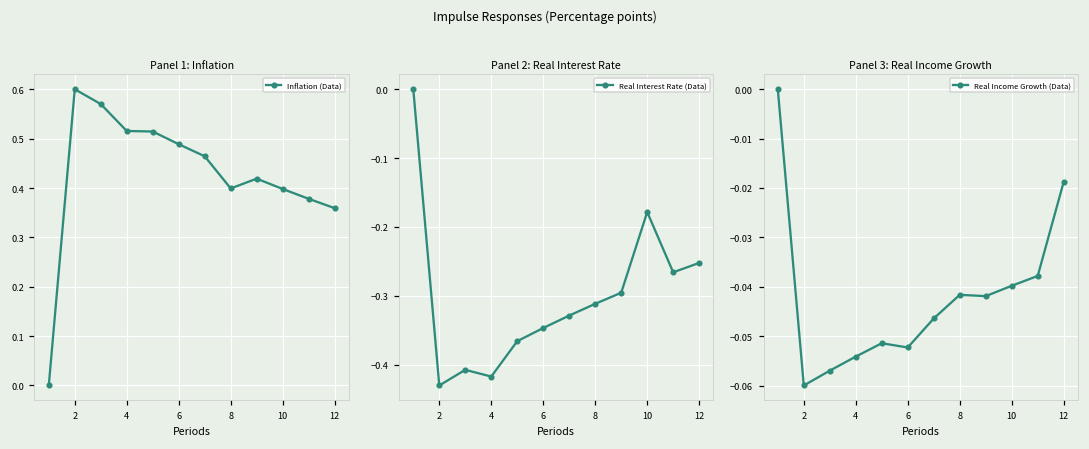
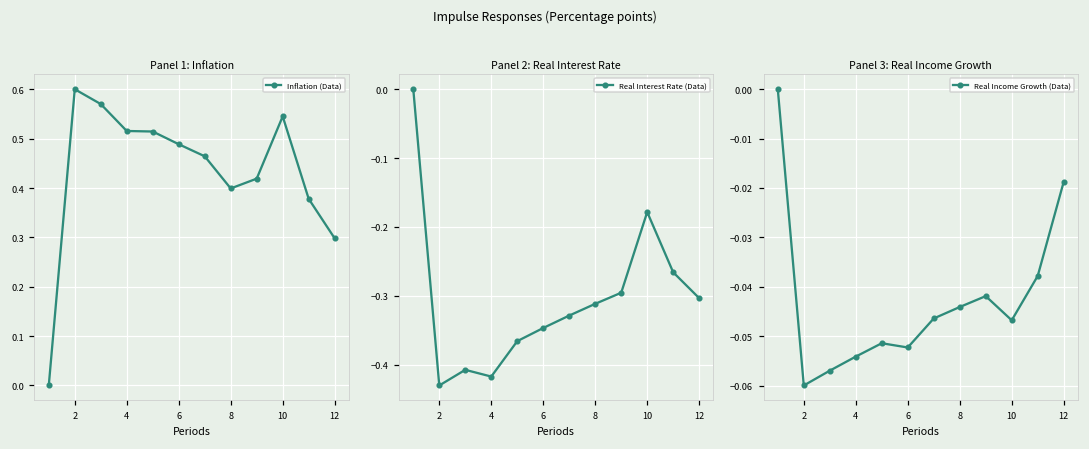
Panel 1: Inflation, 10: 0.40 -> 0.55
Panel 1: Inflation, 12: 0.36 -> 0.30
Panel 2: Real Interest Rate, 12: -0.25 -> -0.30
Panel 3: Real Income Growth, 8: -0.042 -> -0.044
Panel 3: Real Income Growth, 10: -0.040 -> -0.047
